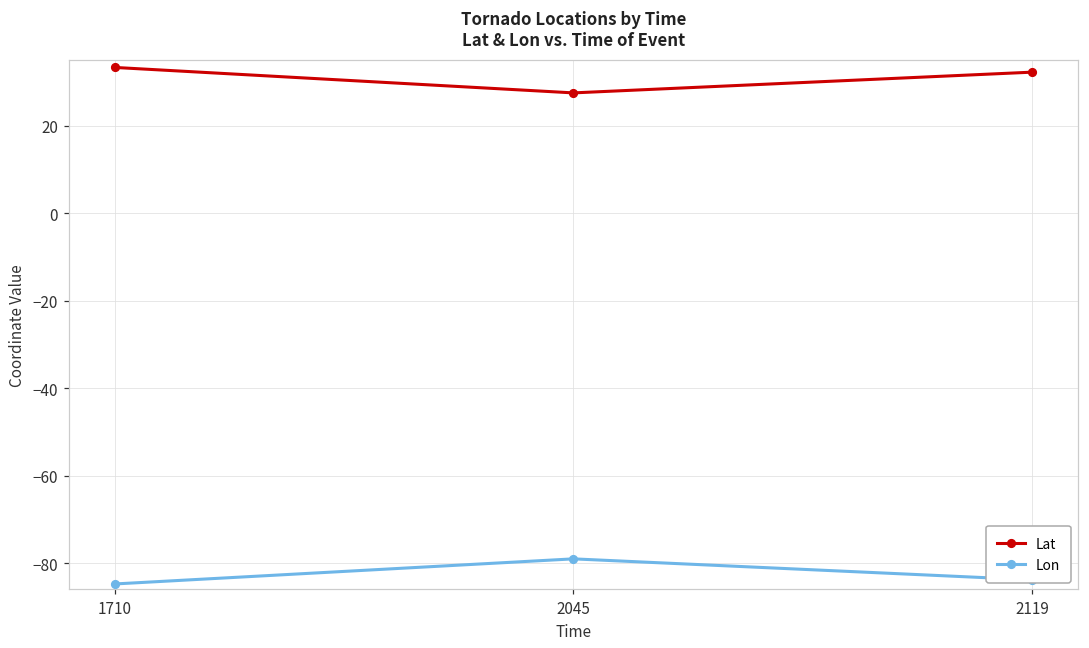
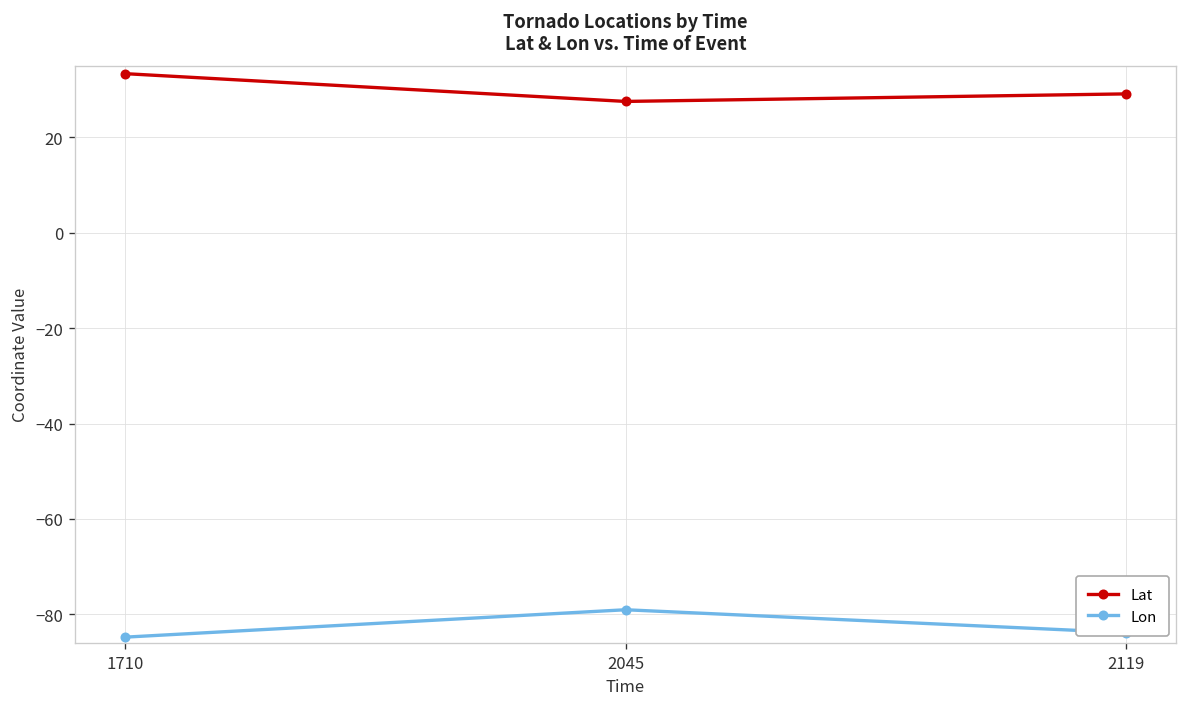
Lat, 2119: 32 -> 29
